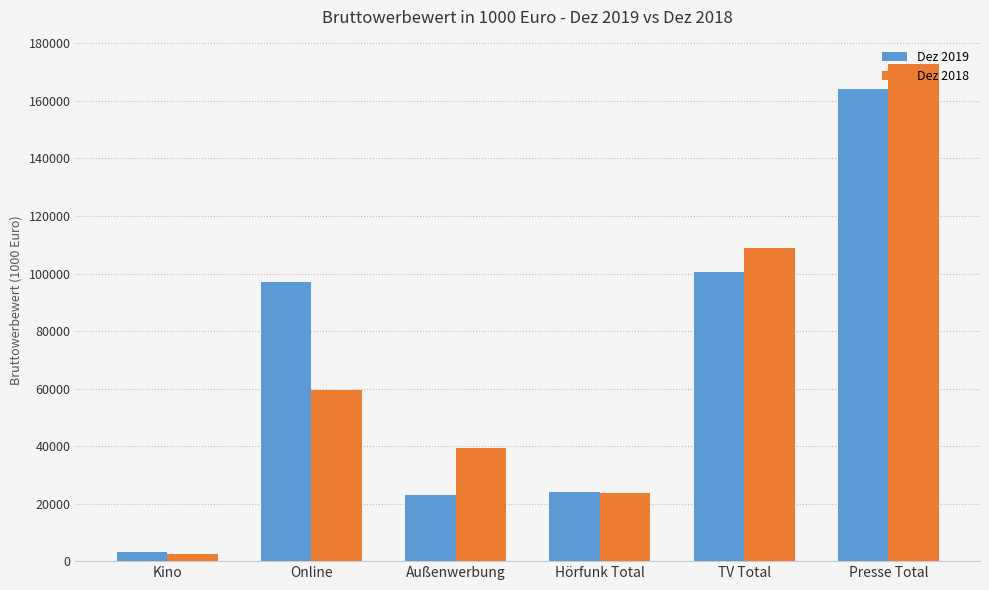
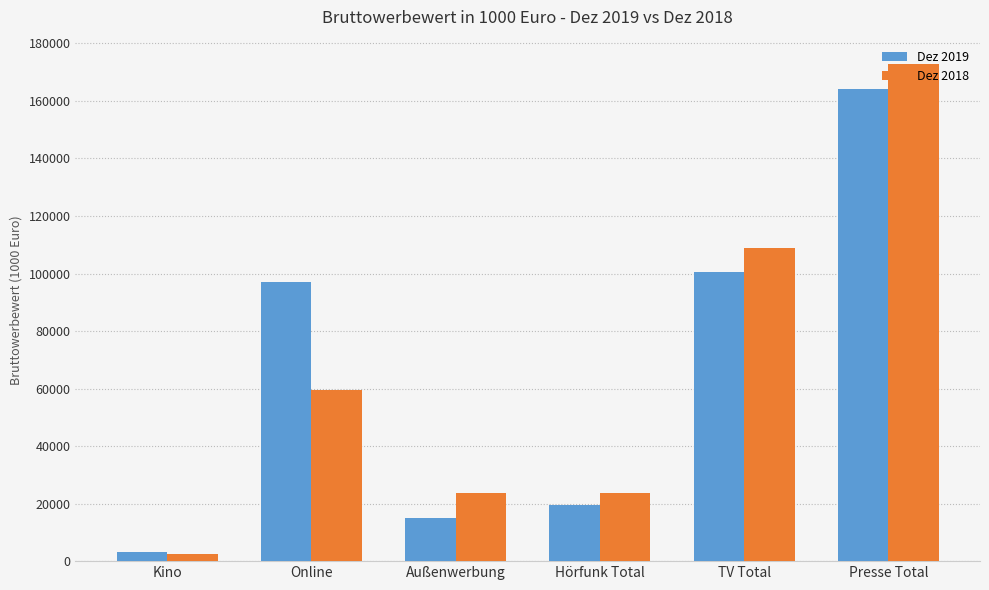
Dez 2019, Außenwerbung: 23000 -> 15000
Dez 2018, Außenwerbung: 39000 -> 24000
Dez 2019, Hörfunk Total: 24000 -> 19000
